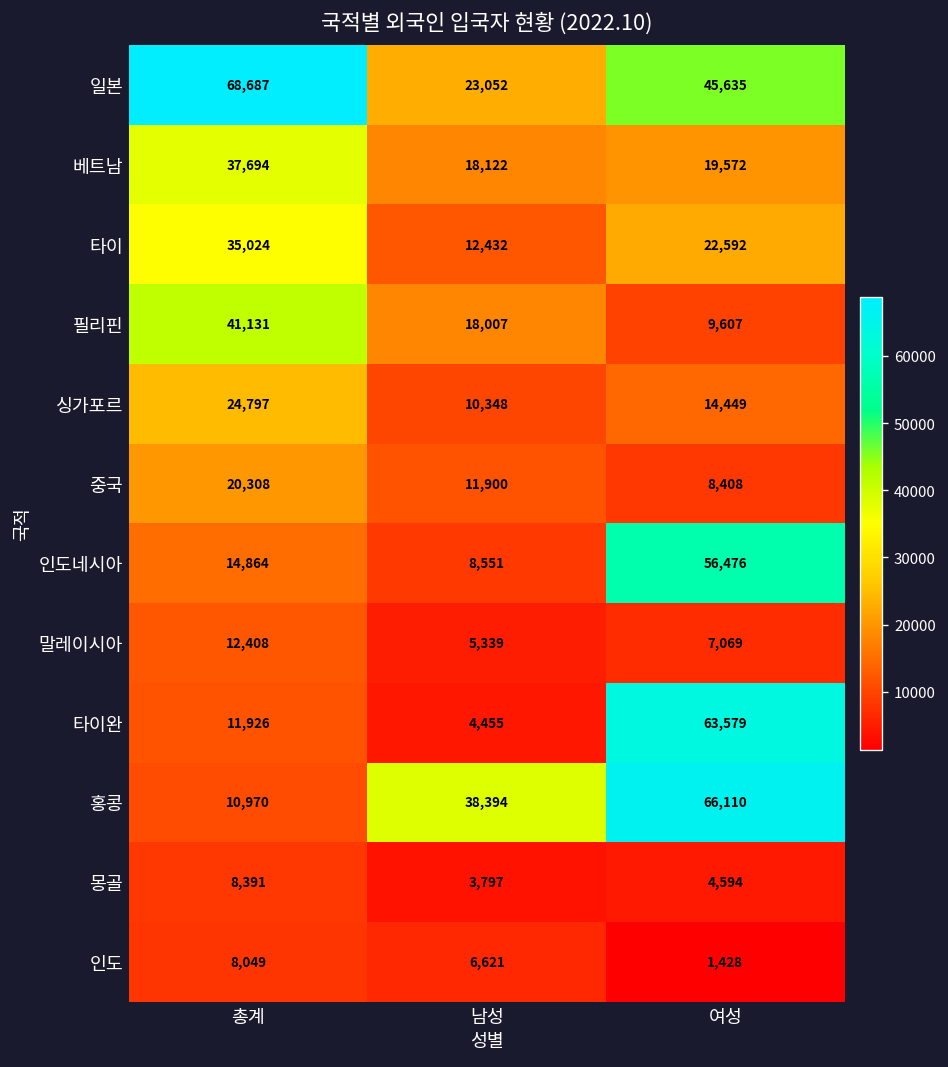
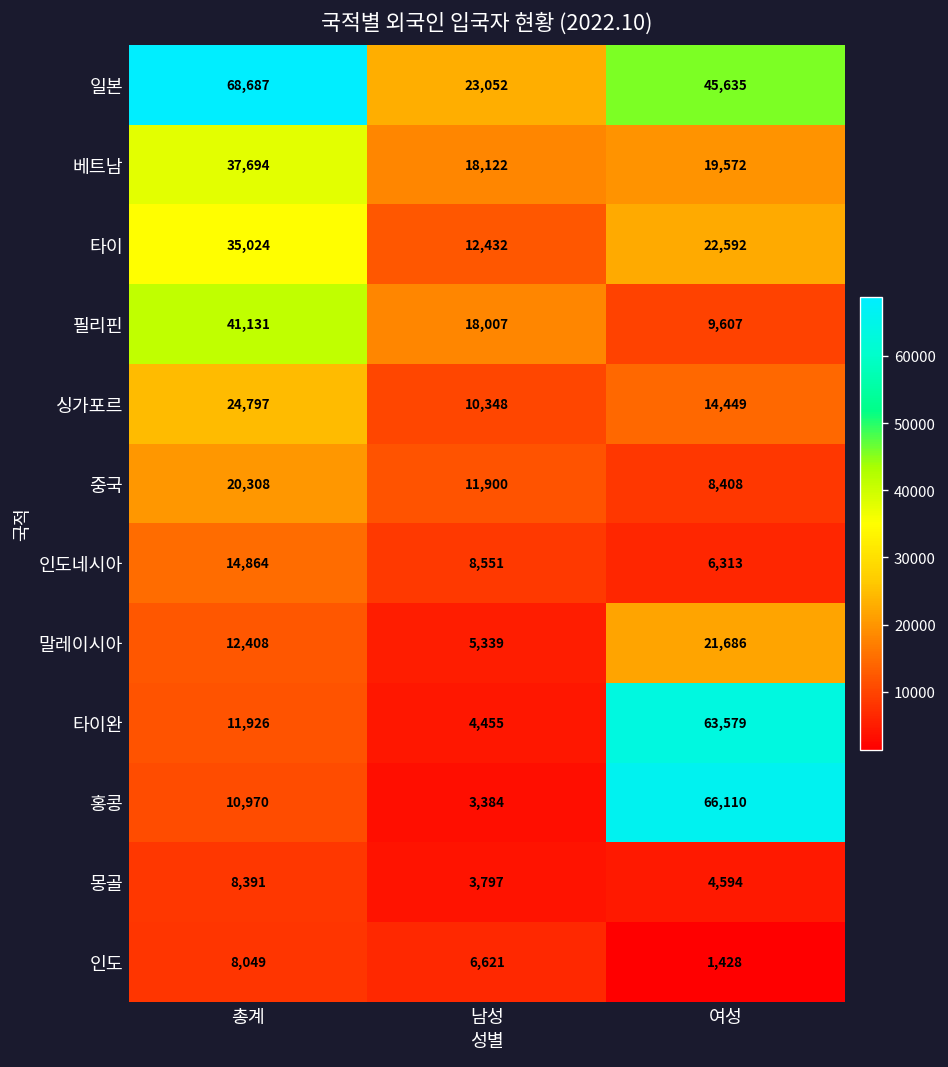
인도네시아, 여성: 56,476 -> 6,313
말레이시아, 여성: 7,069 -> 21,686
홍콩, 남성: 38,394 -> 3,384
